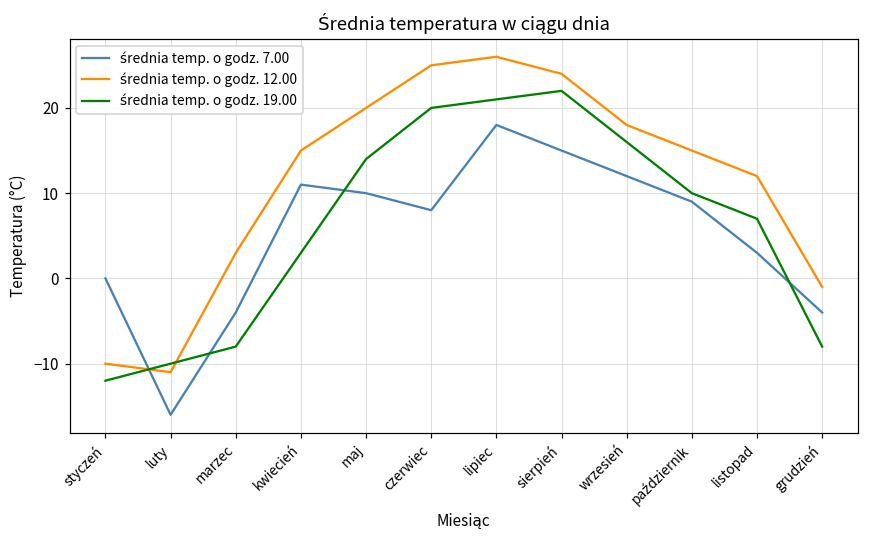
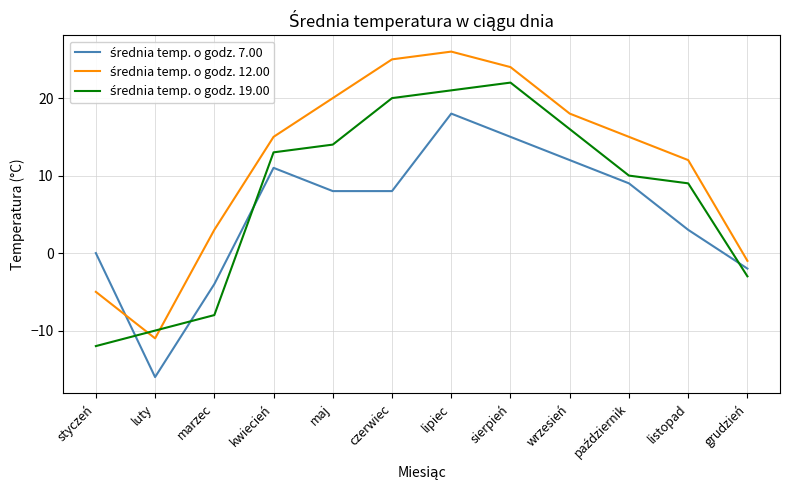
średnia temp. o godz. 12.00, styczeń: -10 -> -5
średnia temp. o godz. 19.00, kwiecień: 3 -> 13
średnia temp. o godz. 7.00, maj: 10 -> 8
średnia temp. o godz. 19.00, listopad: 7 -> 9
średnia temp. o godz. 7.00, grudzień: -4 -> -2
średnia temp. o godz. 19.00, grudzień: -8 -> -3
